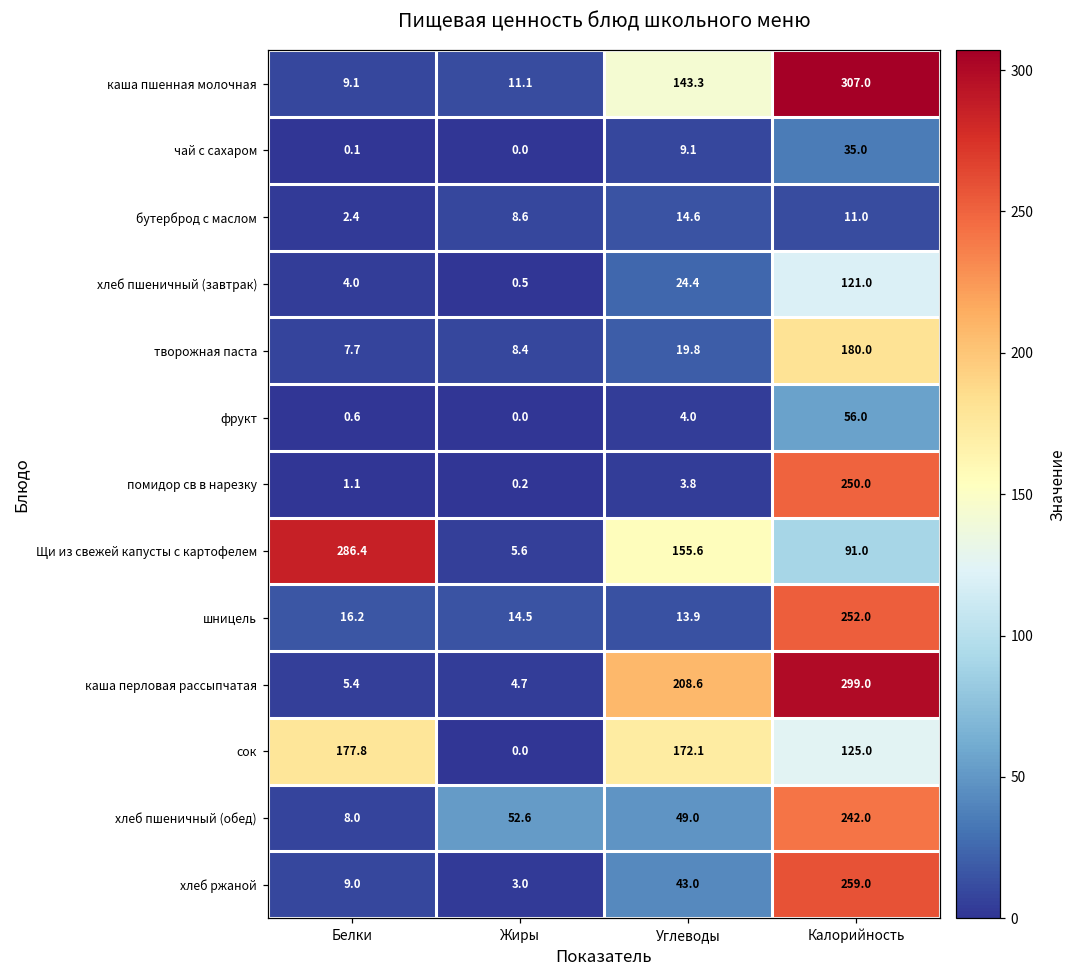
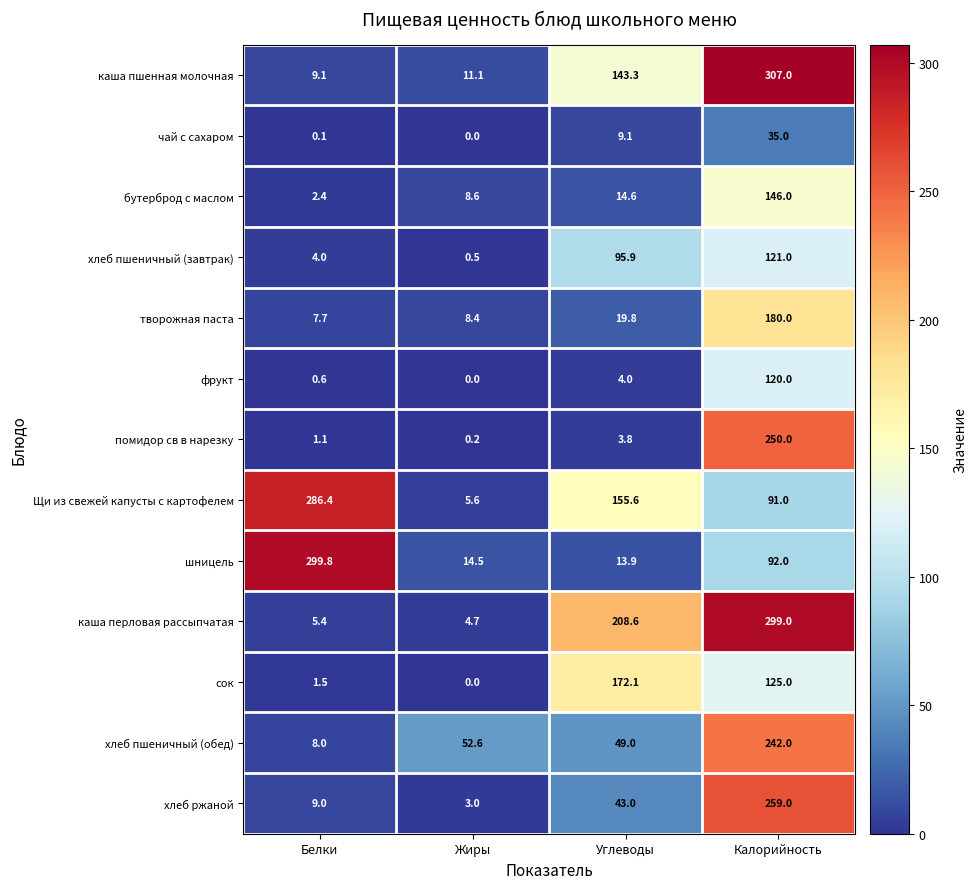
бутерброд с маслом, Калорийность: 11.0 -> 146.0
хлеб пшеничный (завтрак), Углеводы: 24.4 -> 95.9
фрукт, Калорийность: 56.0 -> 120.0
шницель, Белки: 16.2 -> 299.8
шницель, Калорийность: 252.0 -> 92.0
сок, Белки: 177.8 -> 1.5
